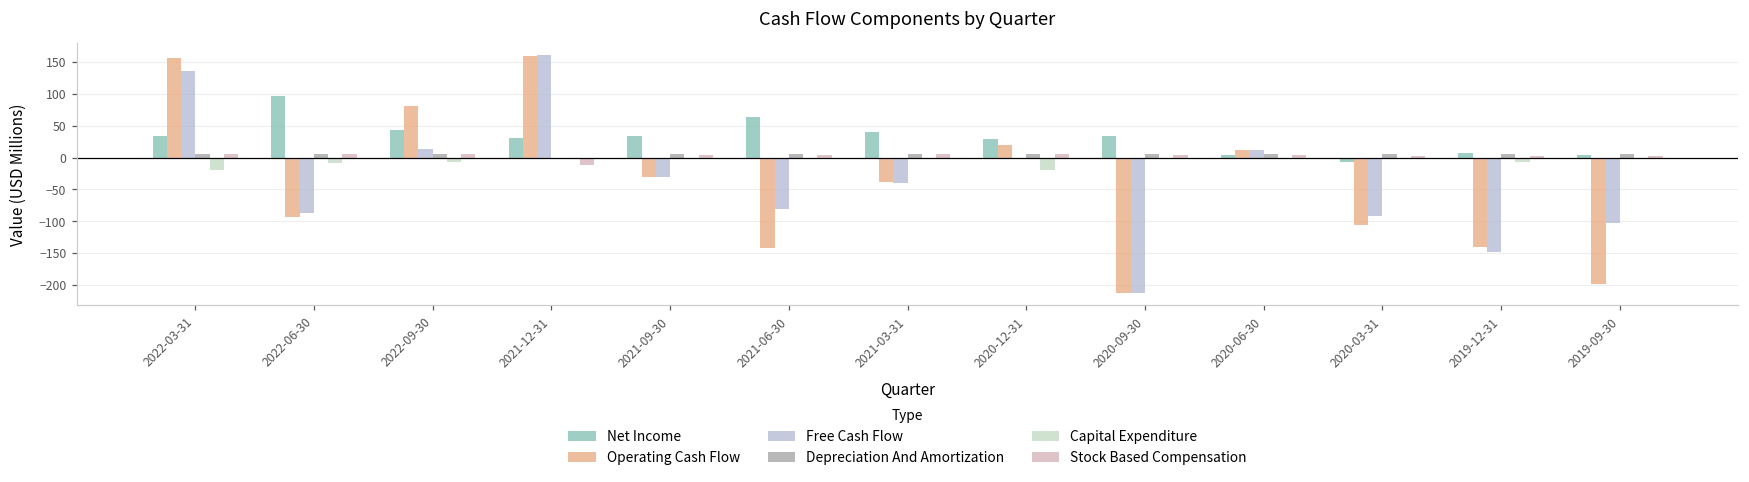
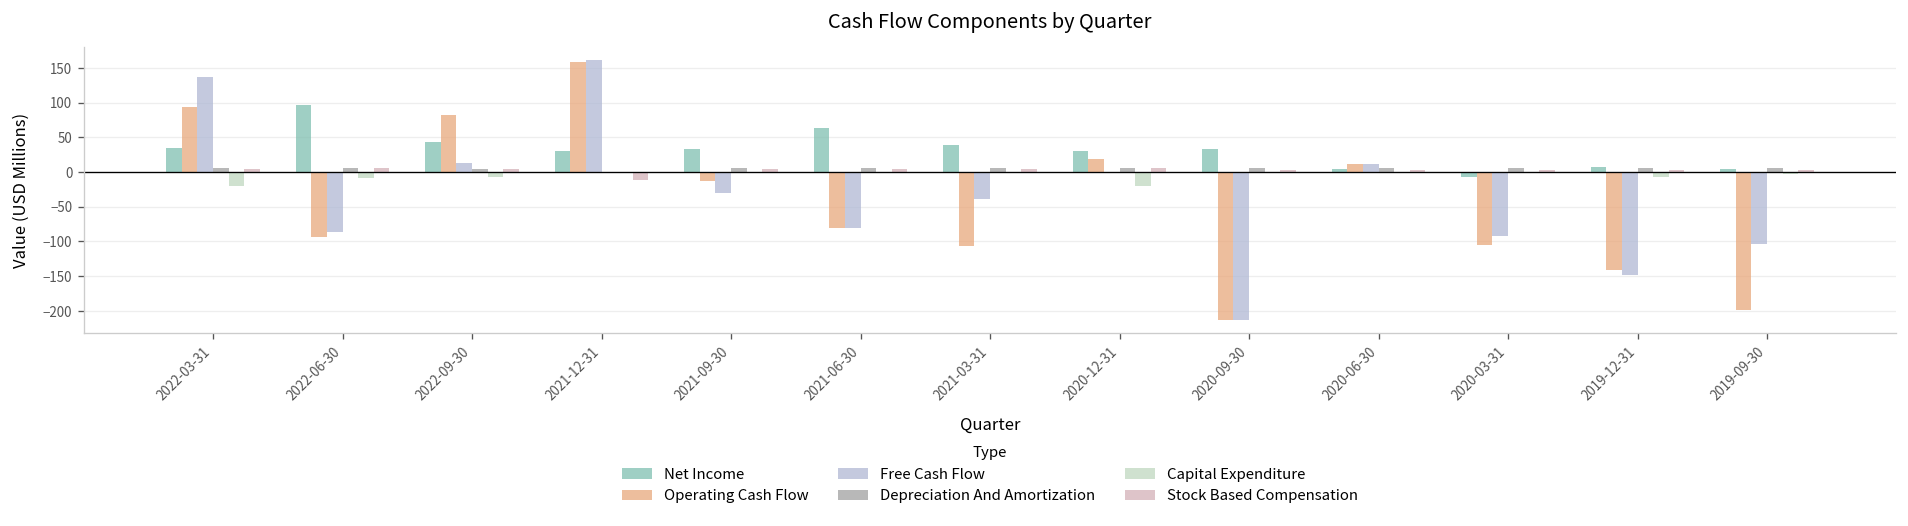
Operating Cash Flow, 2022-03-31: 160 -> 90
Operating Cash Flow, 2021-09-30: -30 -> -10
Operating Cash Flow, 2021-06-30: -140 -> -80
Operating Cash Flow, 2021-03-31: -40 -> -110
